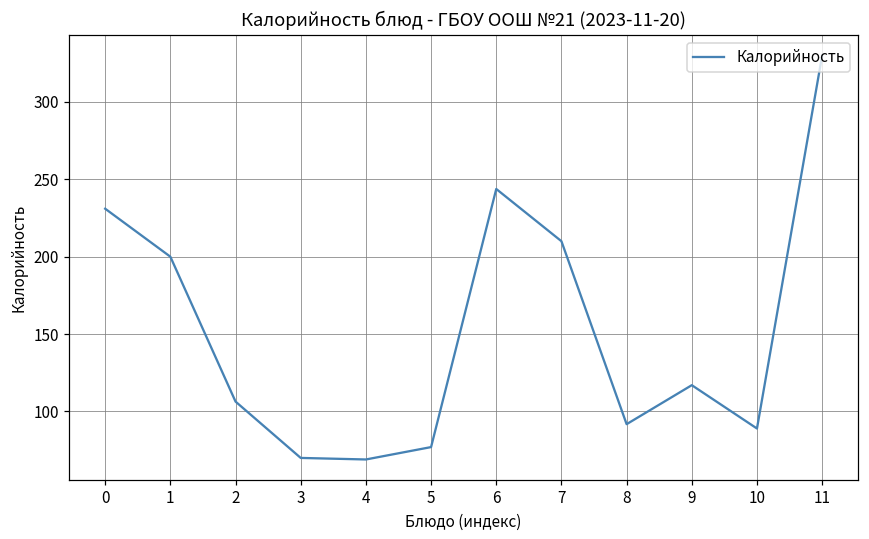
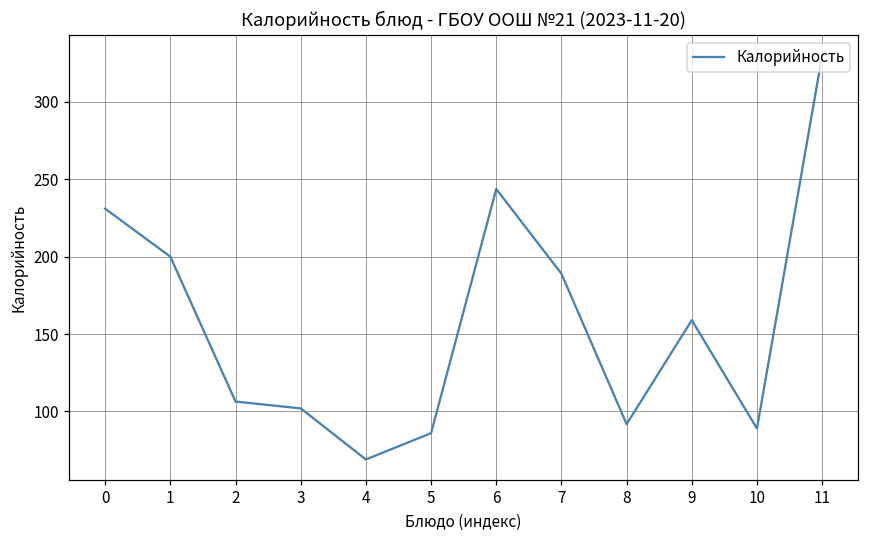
3: 70 -> 102
5: 77 -> 86
7: 210 -> 189
9: 117 -> 159
